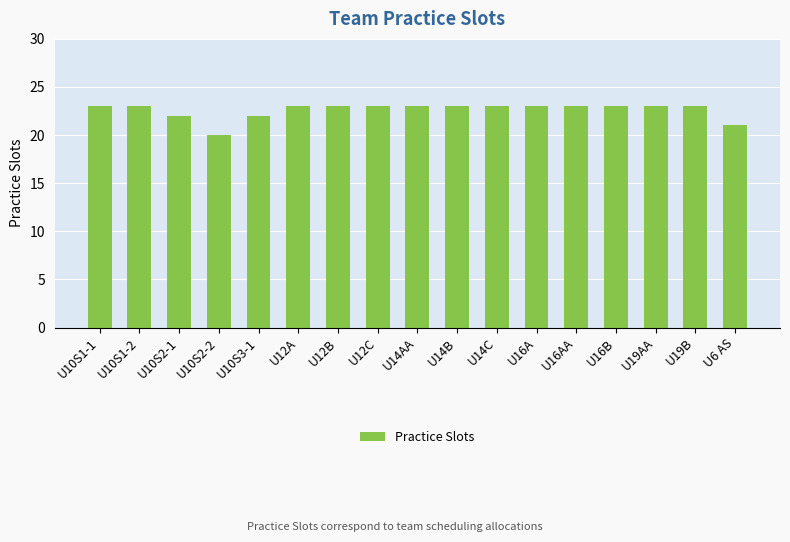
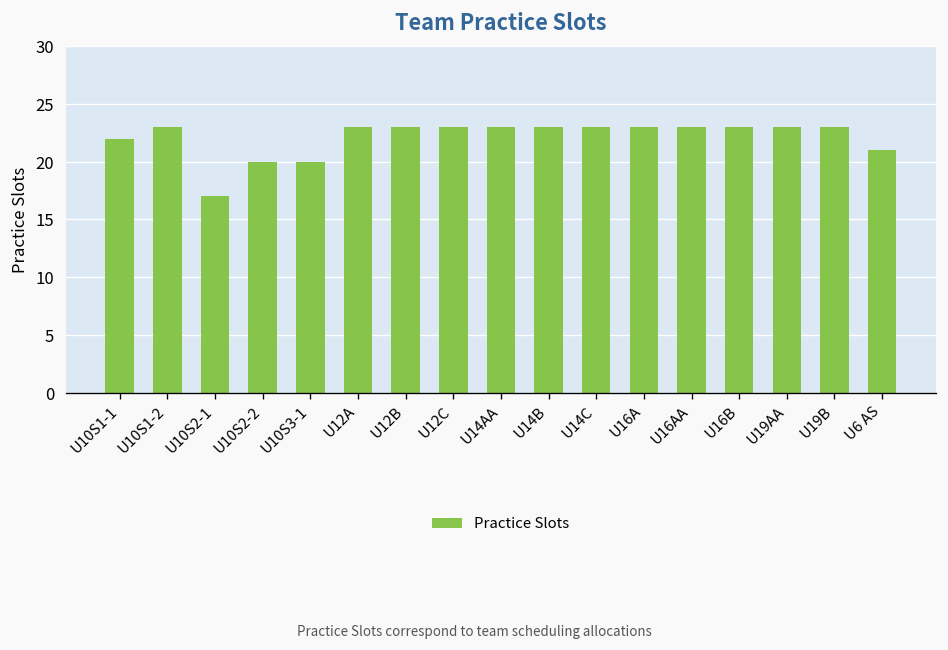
U10S1-1: 23 -> 22
U10S2-1: 22 -> 17
U10S3-1: 22 -> 20
